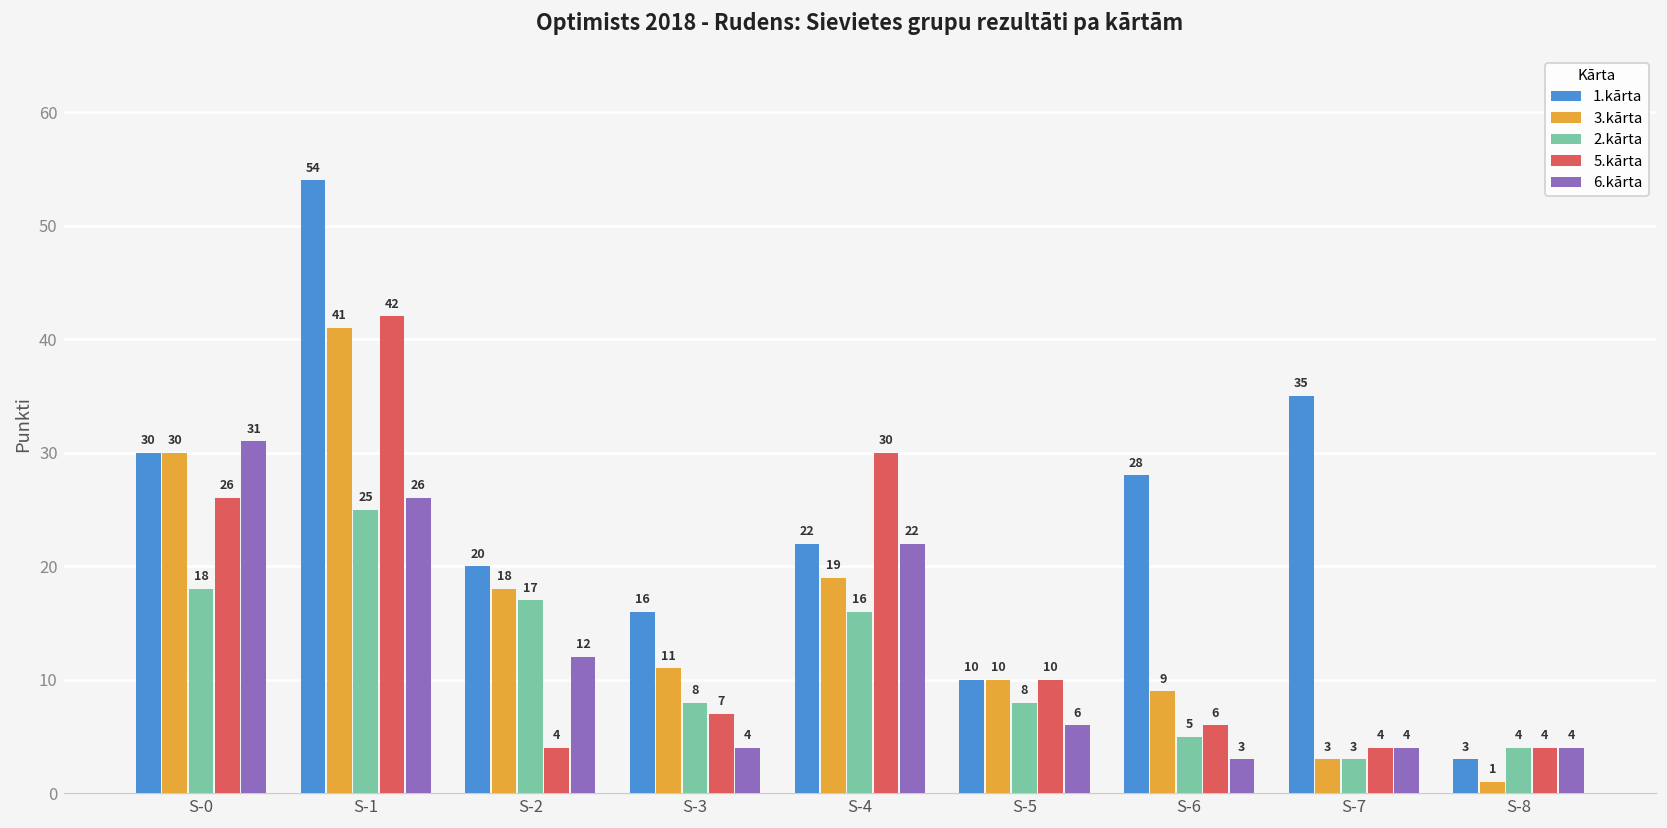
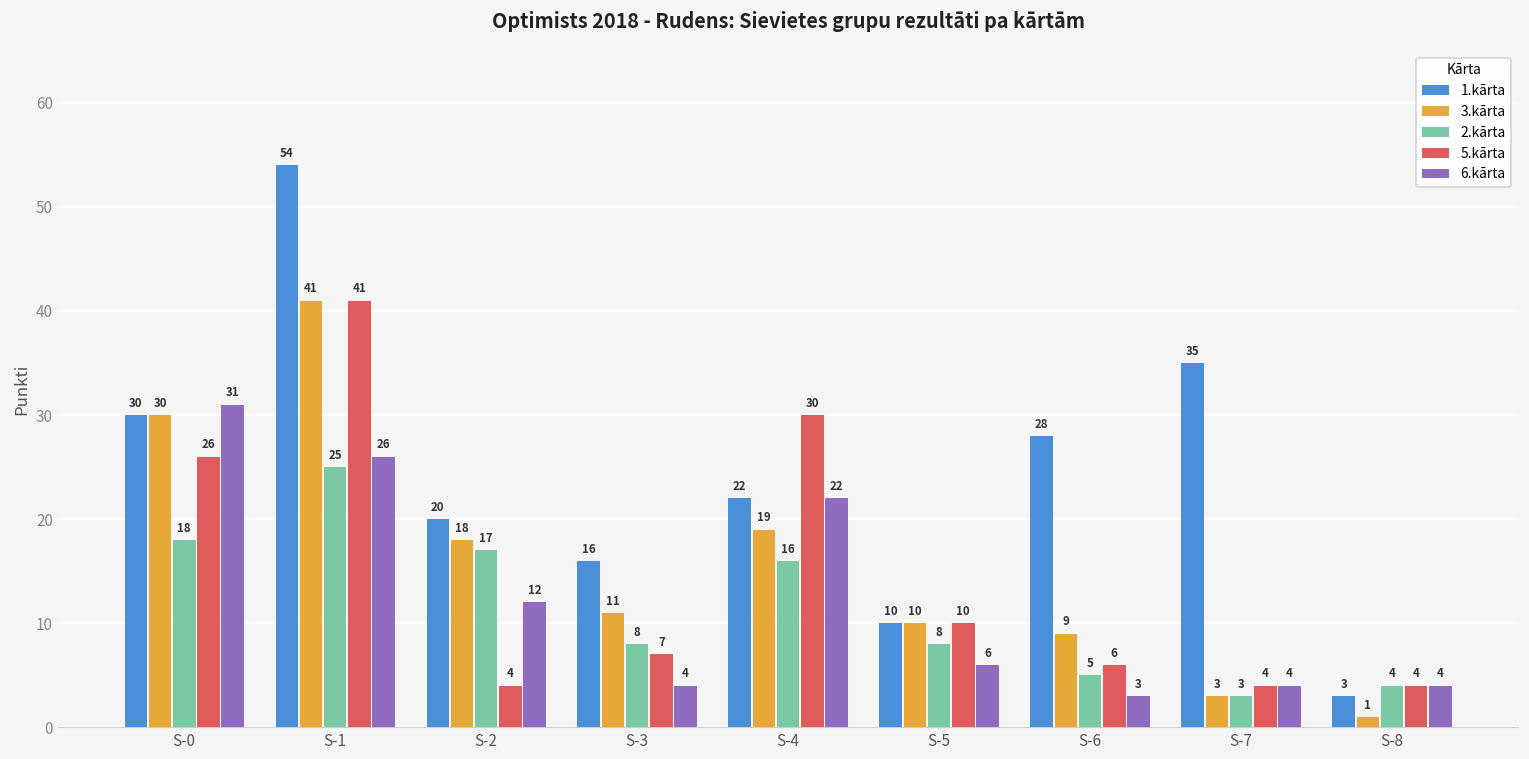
5.kārta, S-1: 42 -> 41
